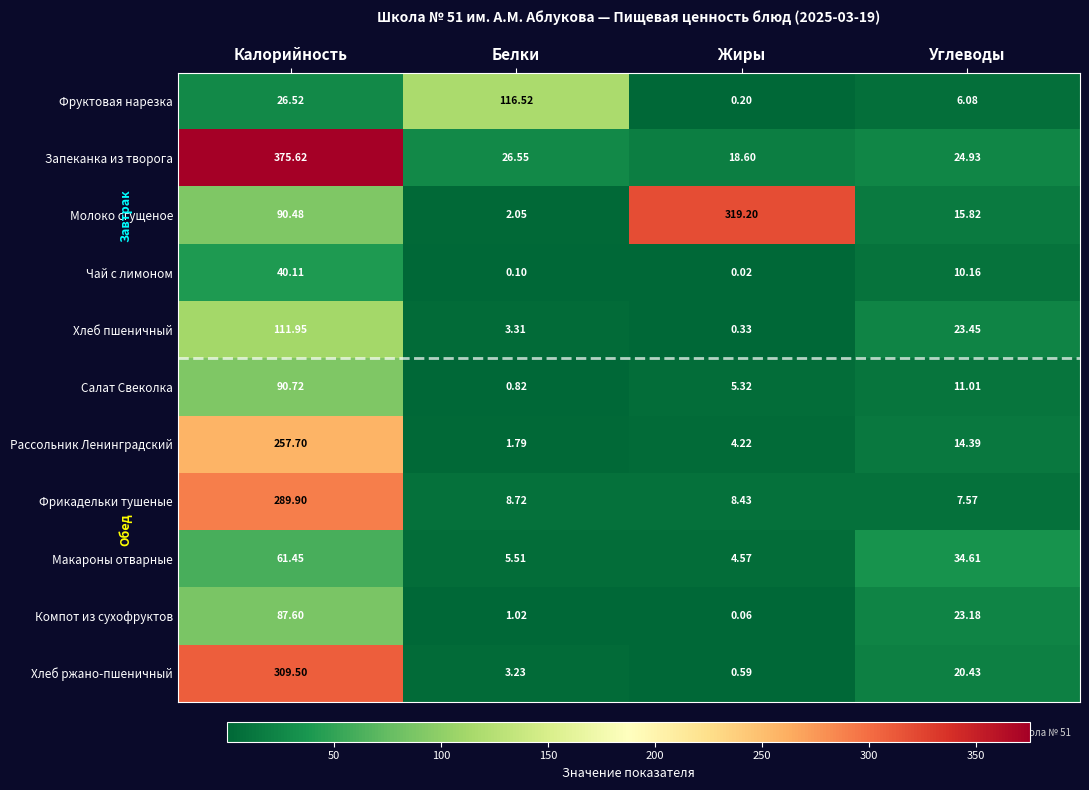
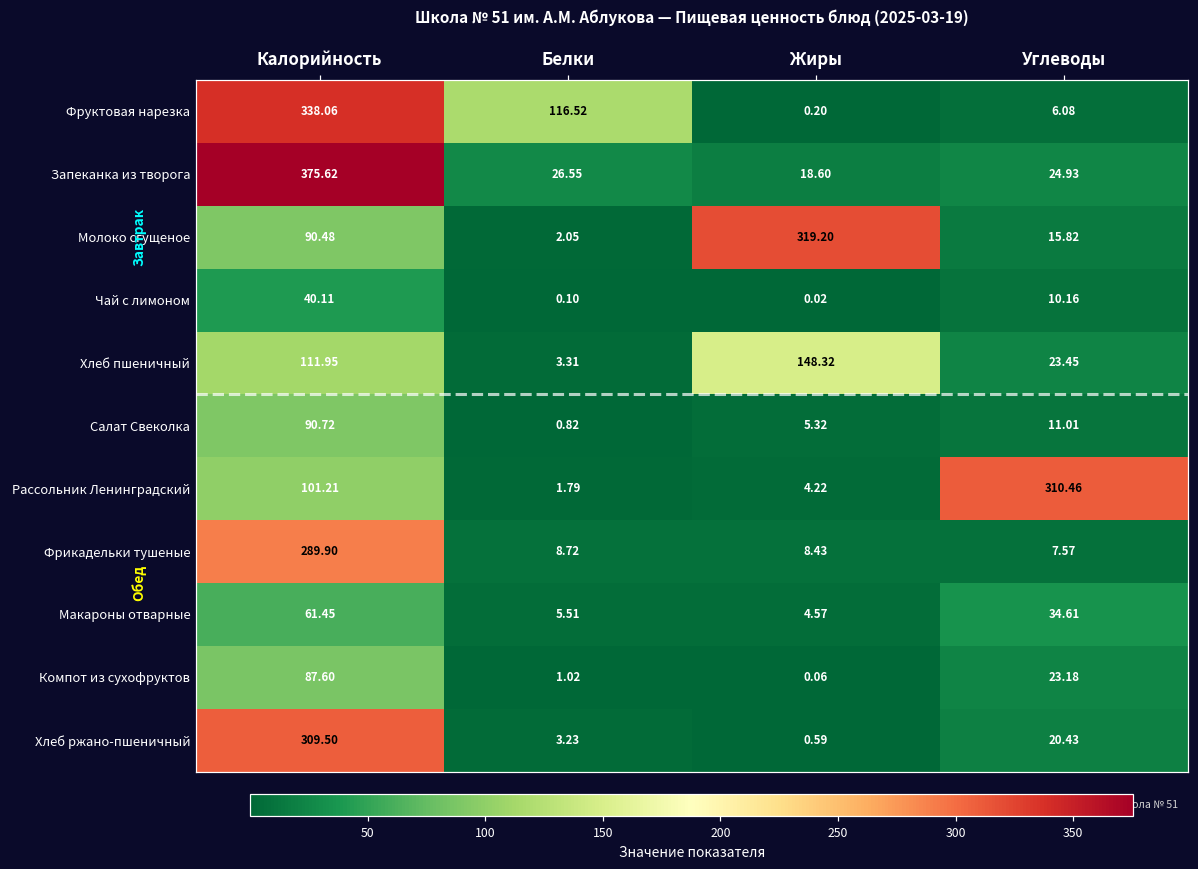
Фруктовая нарезка, Калорийность: 26.52 -> 338.06
Хлеб пшеничный, Жиры: 0.33 -> 148.32
Рассольник Ленинградский, Калорийность: 257.70 -> 101.21
Рассольник Ленинградский, Углеводы: 14.39 -> 310.46
